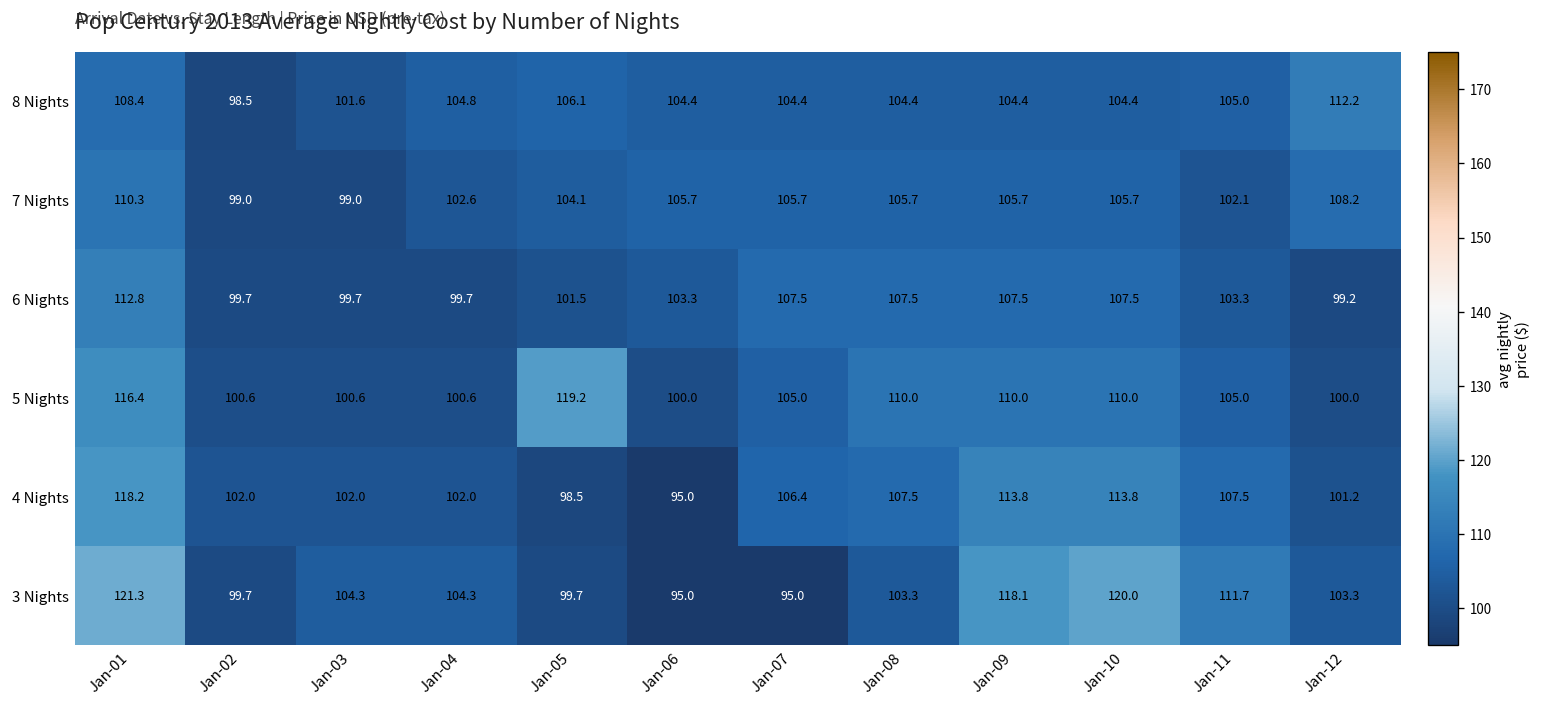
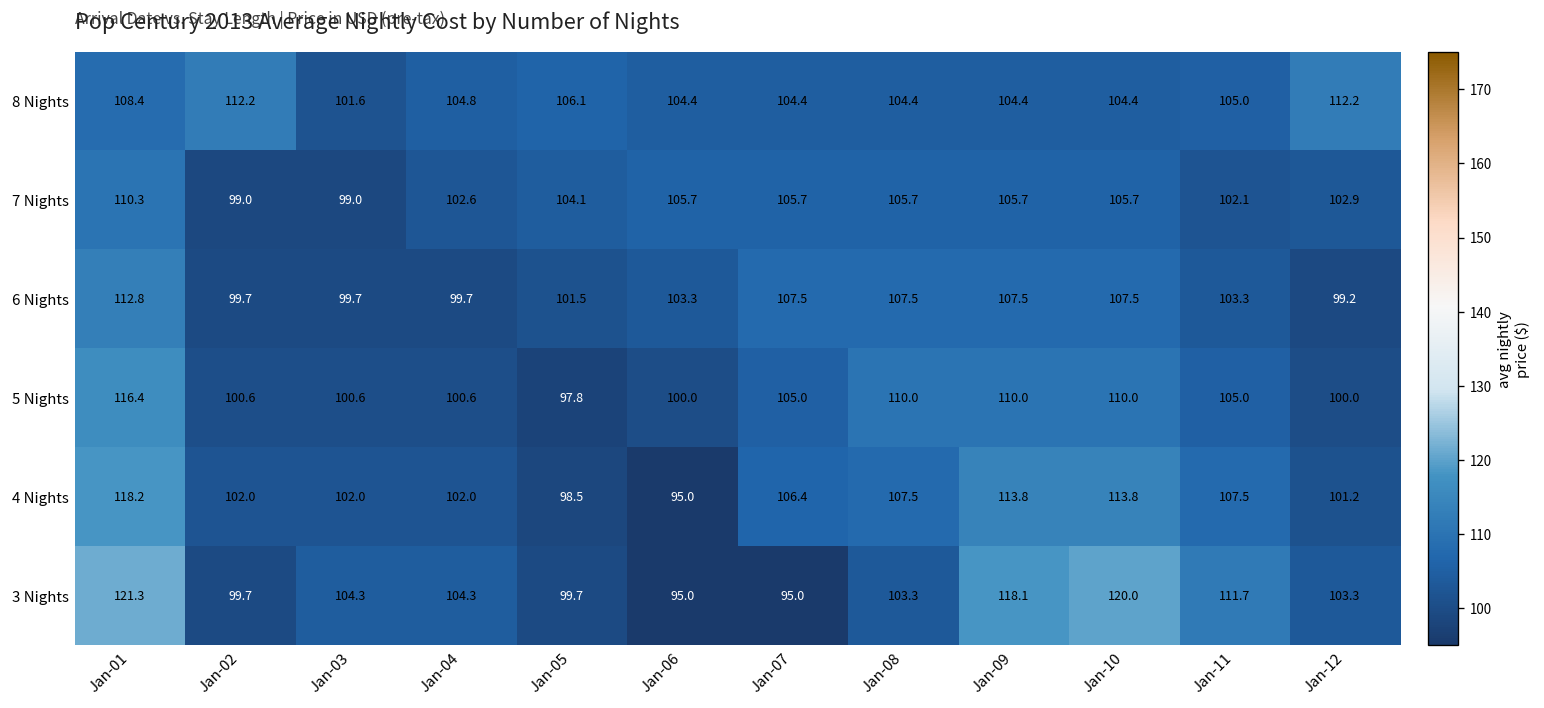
8 Nights, Jan-02: 98.5 -> 112.2
7 Nights, Jan-12: 108.2 -> 102.9
5 Nights, Jan-05: 119.2 -> 97.8
